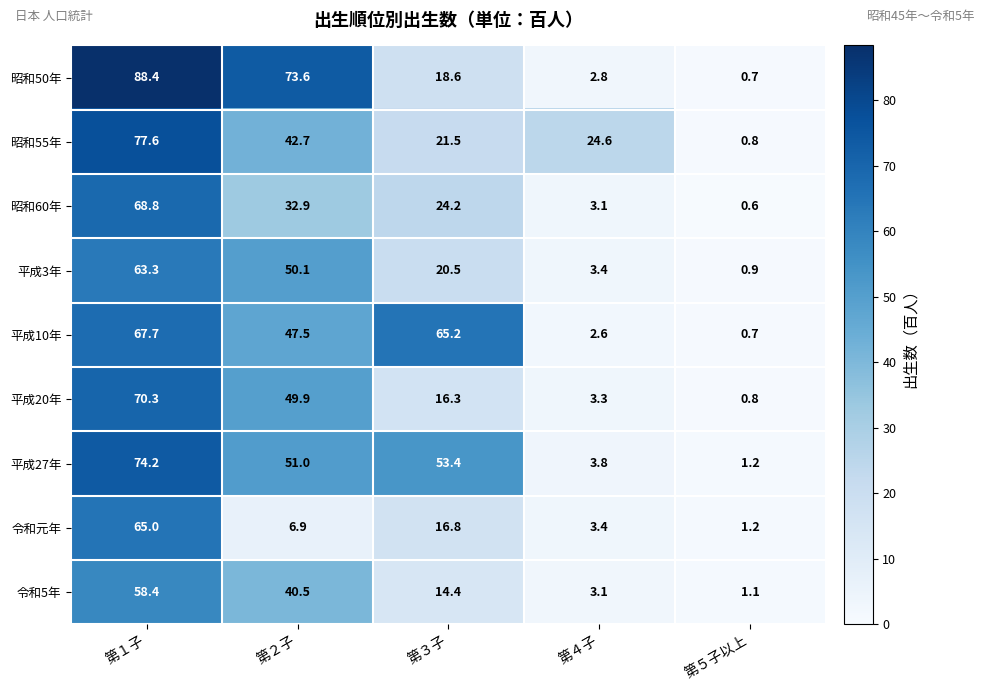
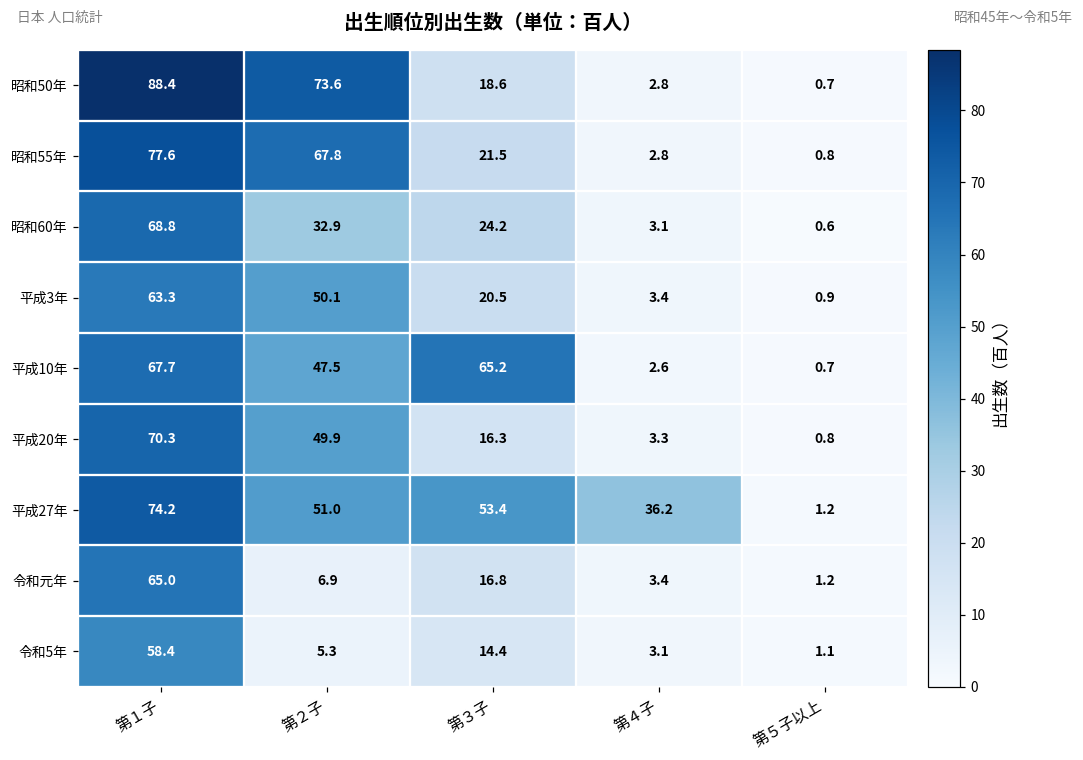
昭和55年, 第２子: 42.7 -> 67.8
昭和55年, 第４子: 24.6 -> 2.8
平成27年, 第４子: 3.8 -> 36.2
令和5年, 第２子: 40.5 -> 5.3
